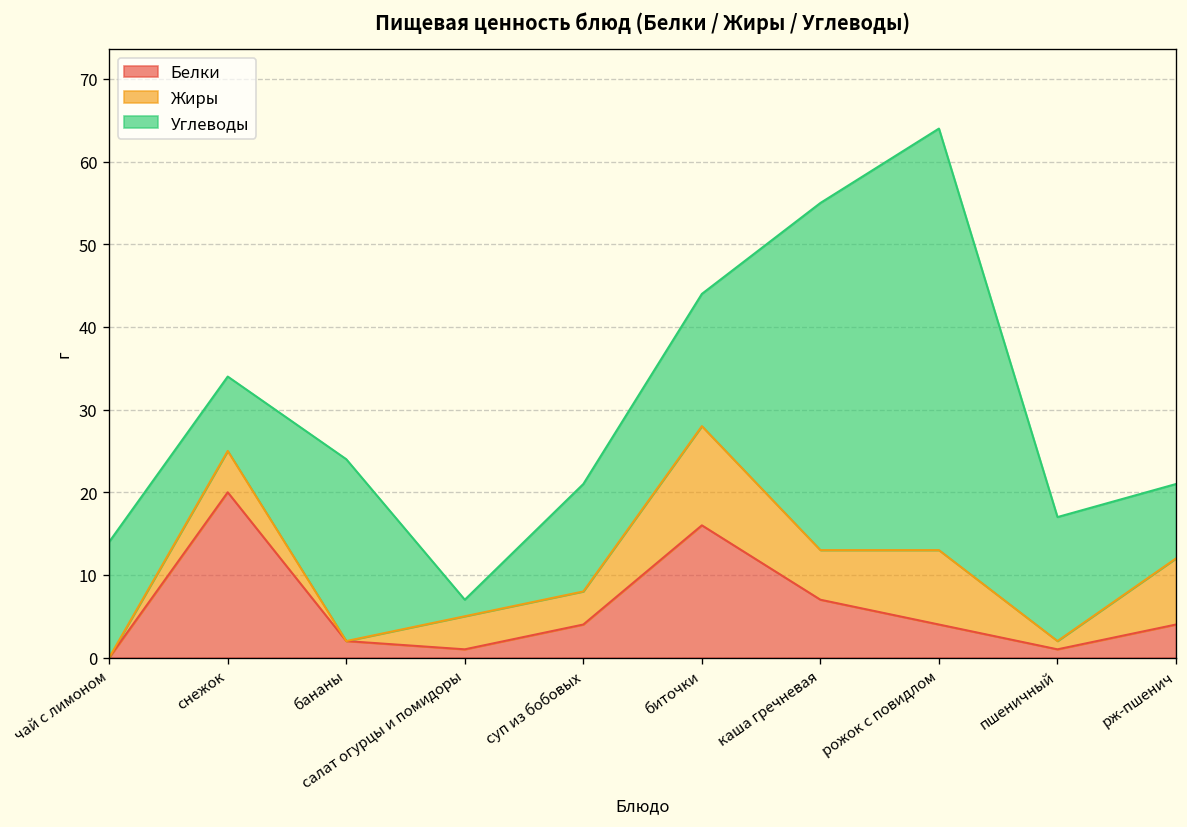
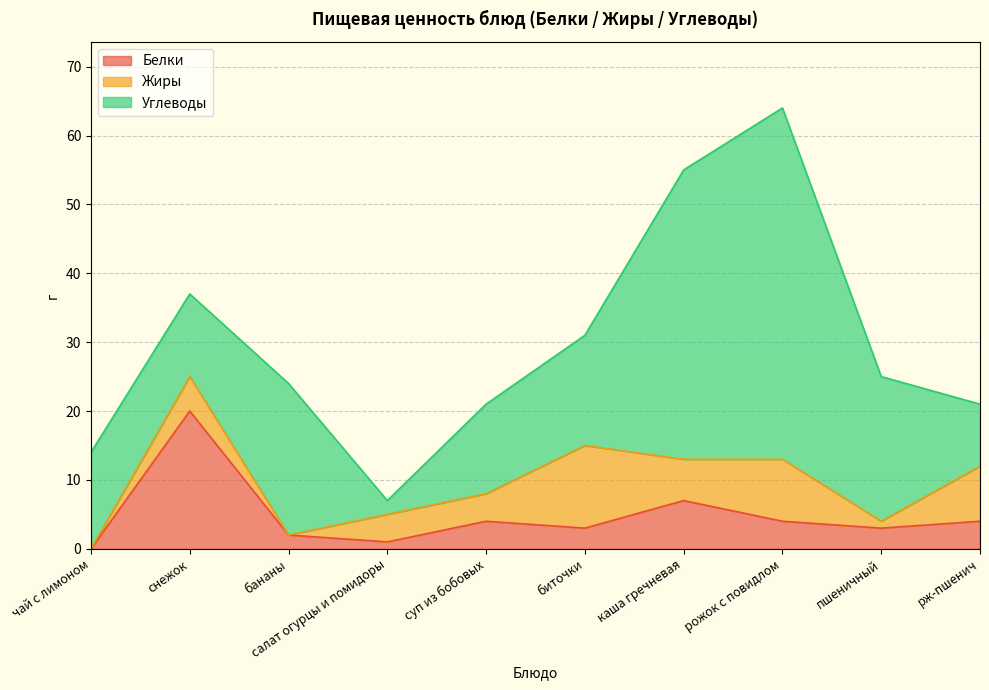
Углеводы, снежок: 9 -> 12
Белки, биточки: 16 -> 3
Белки, пшеничный: 1 -> 3
Углеводы, пшеничный: 15 -> 21
